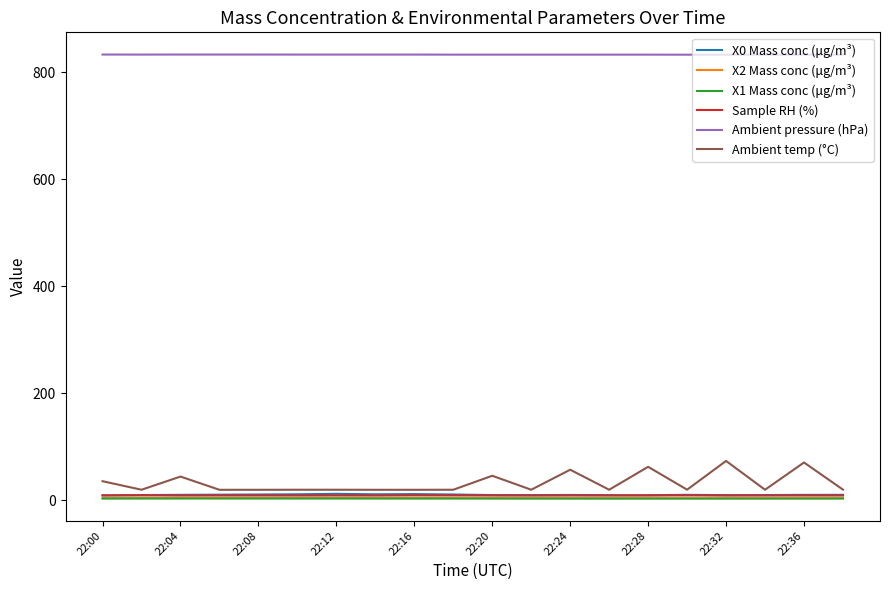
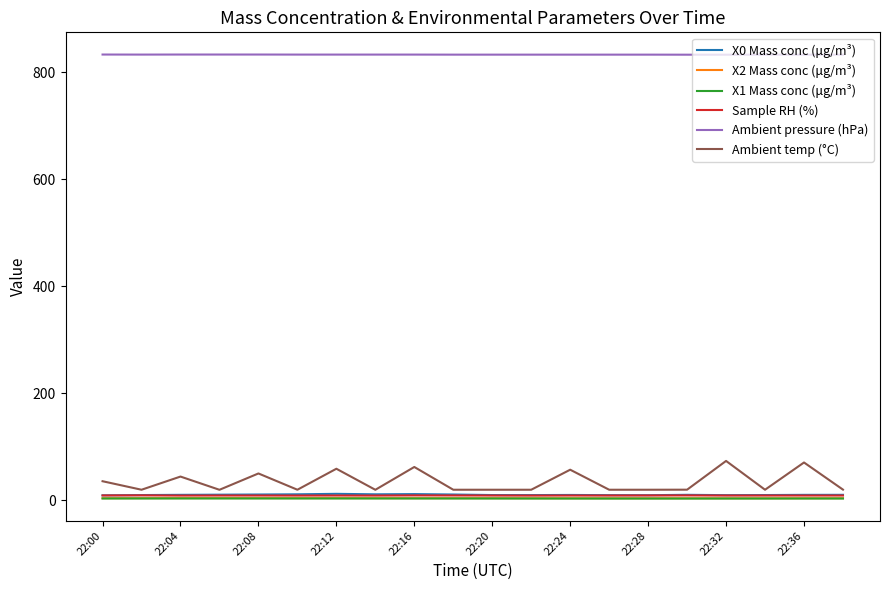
Ambient temp (°C), 22:08: 20 -> 50
Ambient temp (°C), 22:12: 20 -> 60
Ambient temp (°C), 22:16: 20 -> 60
Ambient temp (°C), 22:20: 50 -> 20
Ambient temp (°C), 22:28: 60 -> 20
